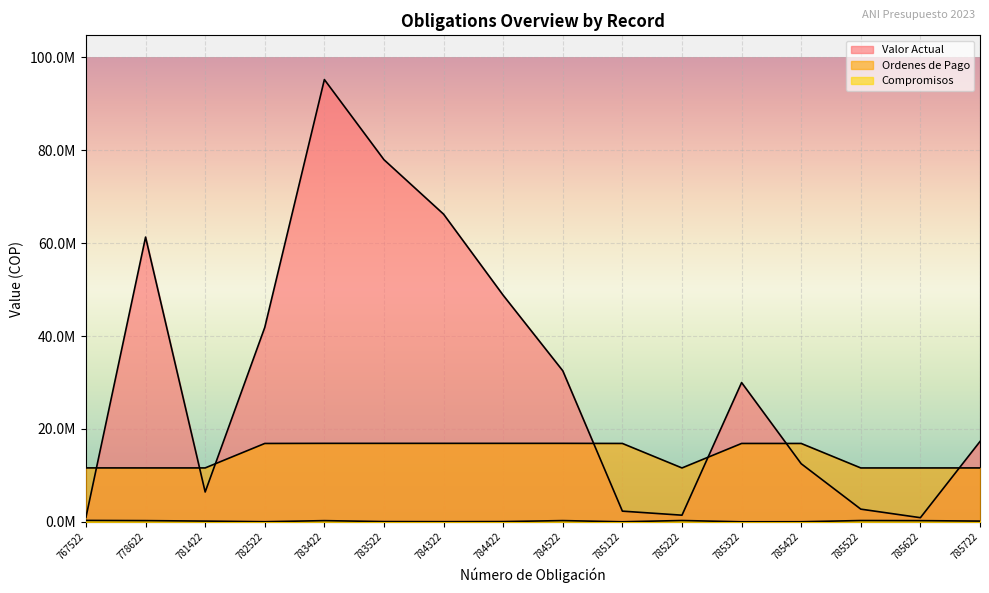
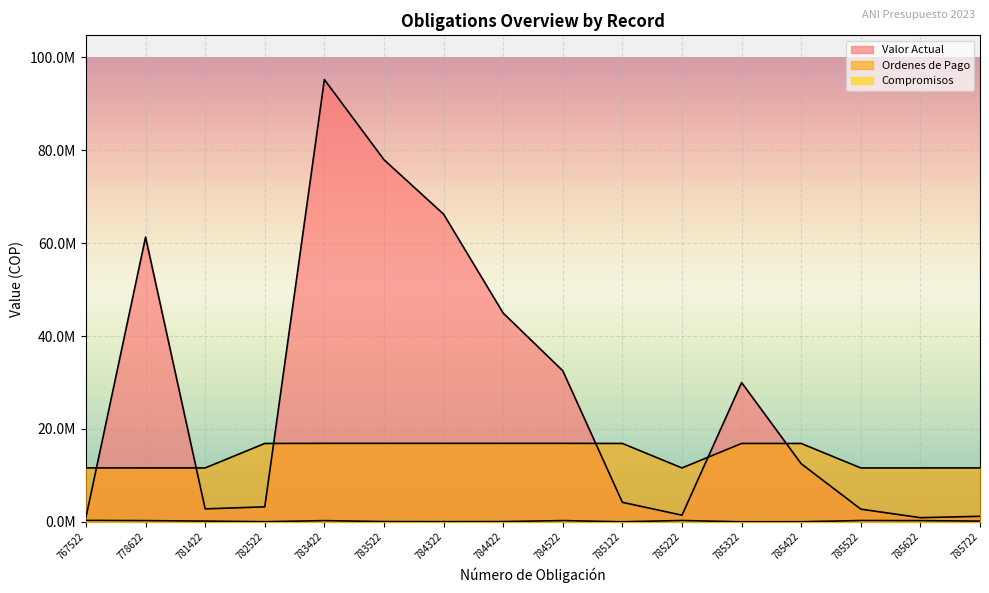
Valor Actual, 781422: 6000000 -> 3000000
Valor Actual, 782522: 42000000 -> 3000000
Valor Actual, 784422: 49000000 -> 45000000
Valor Actual, 785122: 2000000 -> 4000000
Valor Actual, 785722: 17000000 -> 1000000
